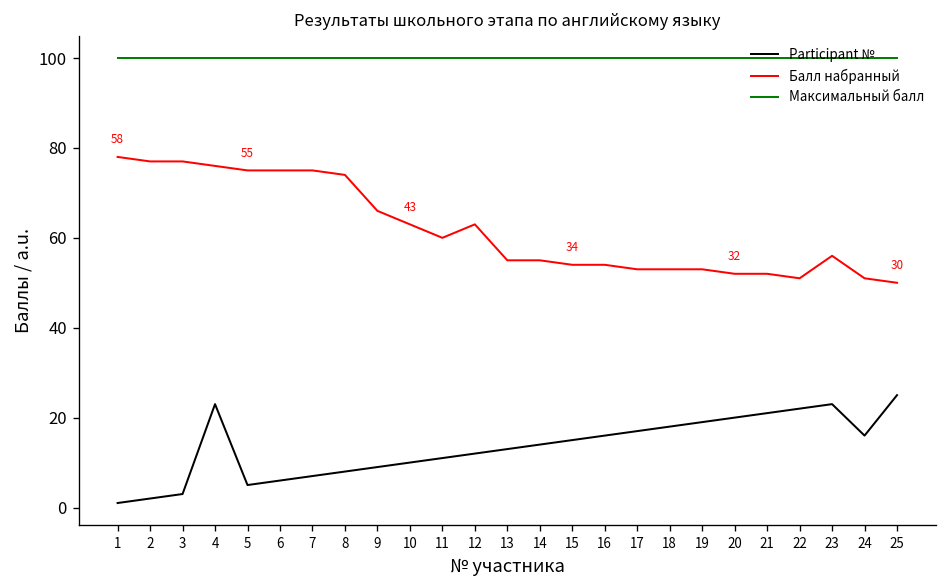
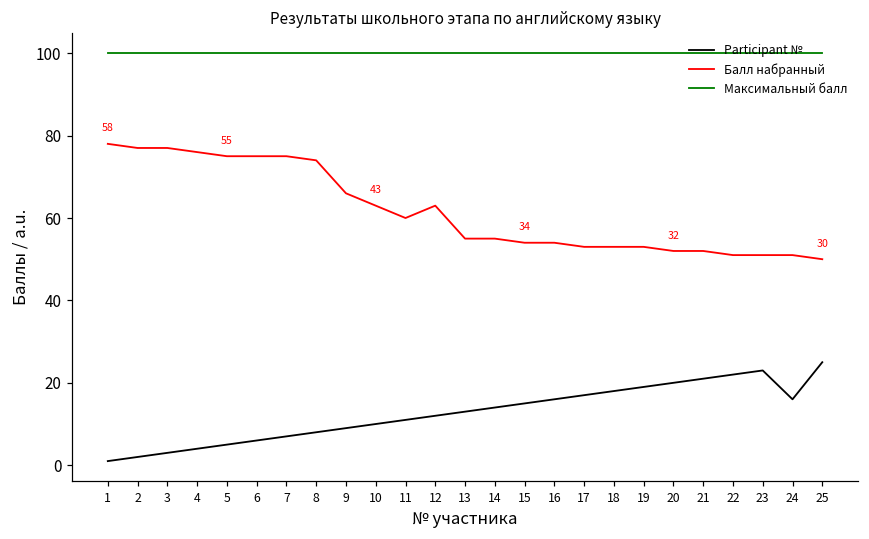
Participant №, 4: 23 -> 4
Балл набранный, 23: 56 -> 51
